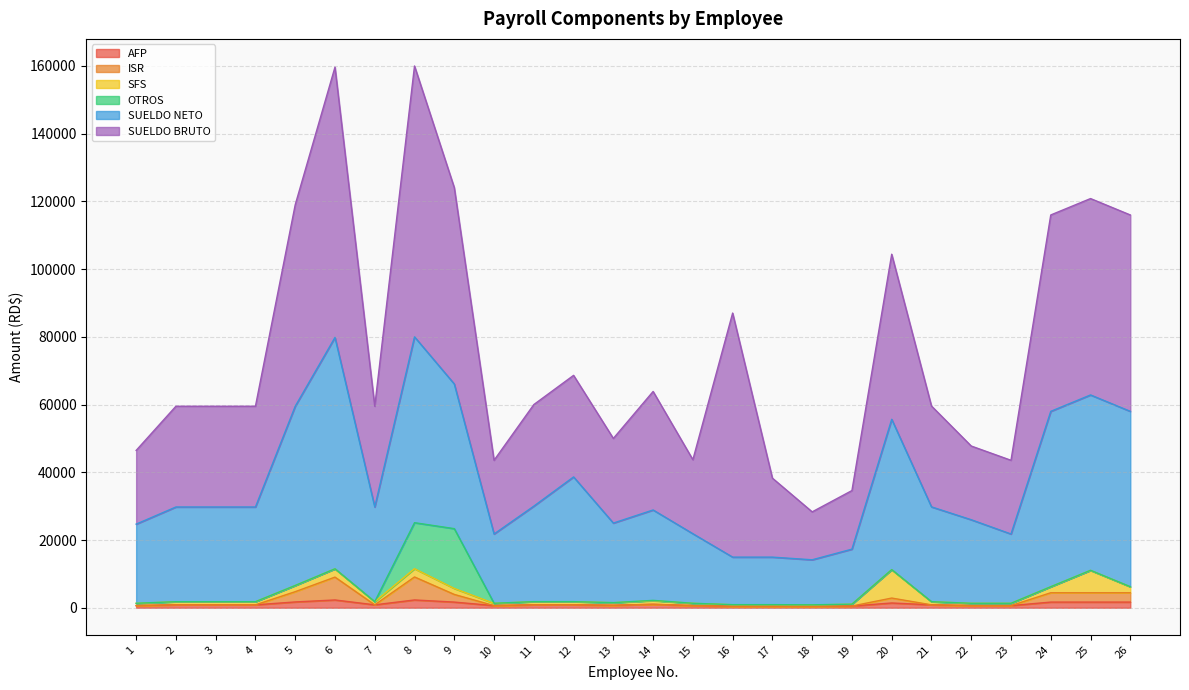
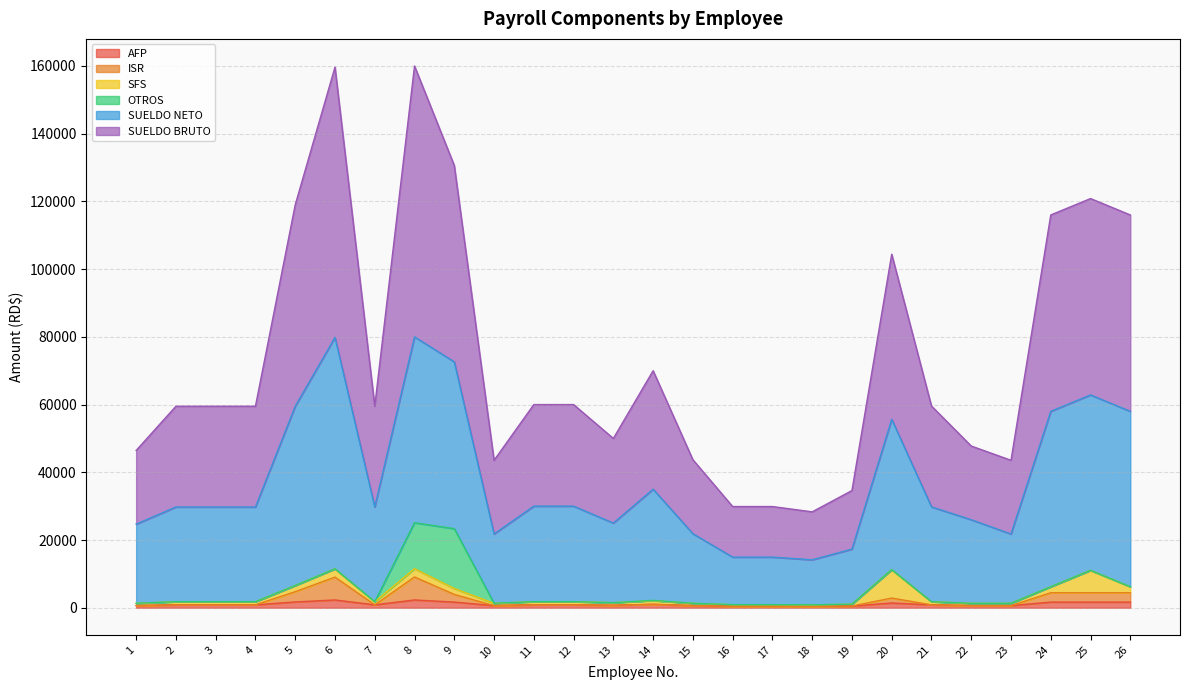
SUELDO NETO, 9: 43000 -> 49000
SUELDO NETO, 12: 37000 -> 28000
SUELDO NETO, 14: 27000 -> 33000
SUELDO BRUTO, 16: 72000 -> 15000
SUELDO BRUTO, 17: 23000 -> 15000
